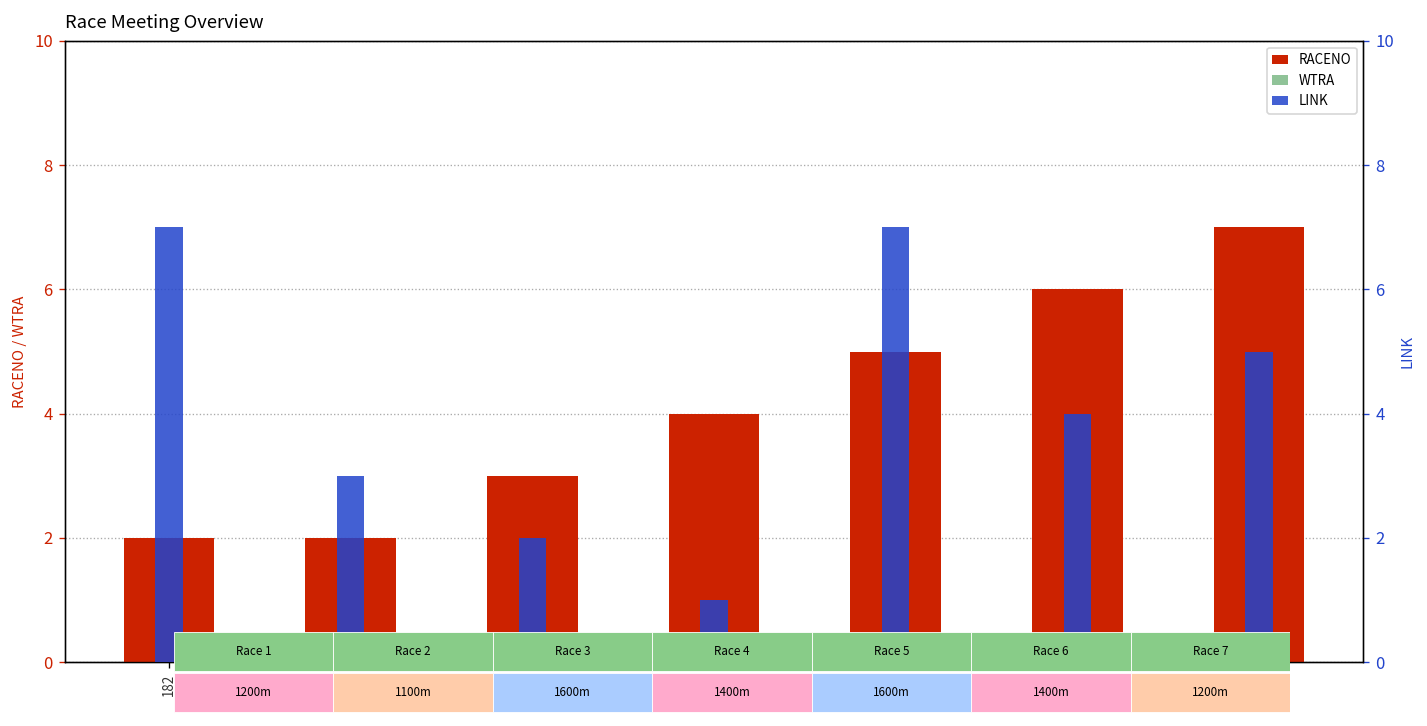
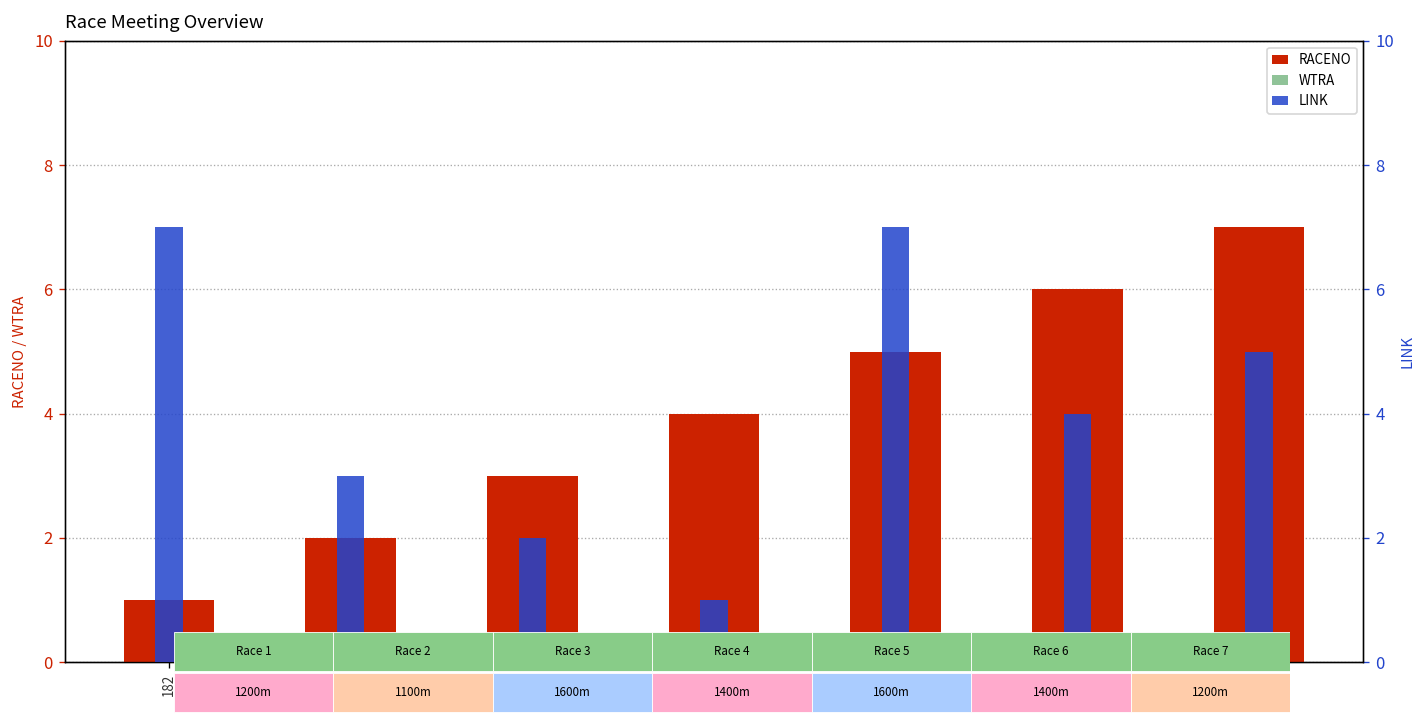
RACENO, 182: 2 -> 1
